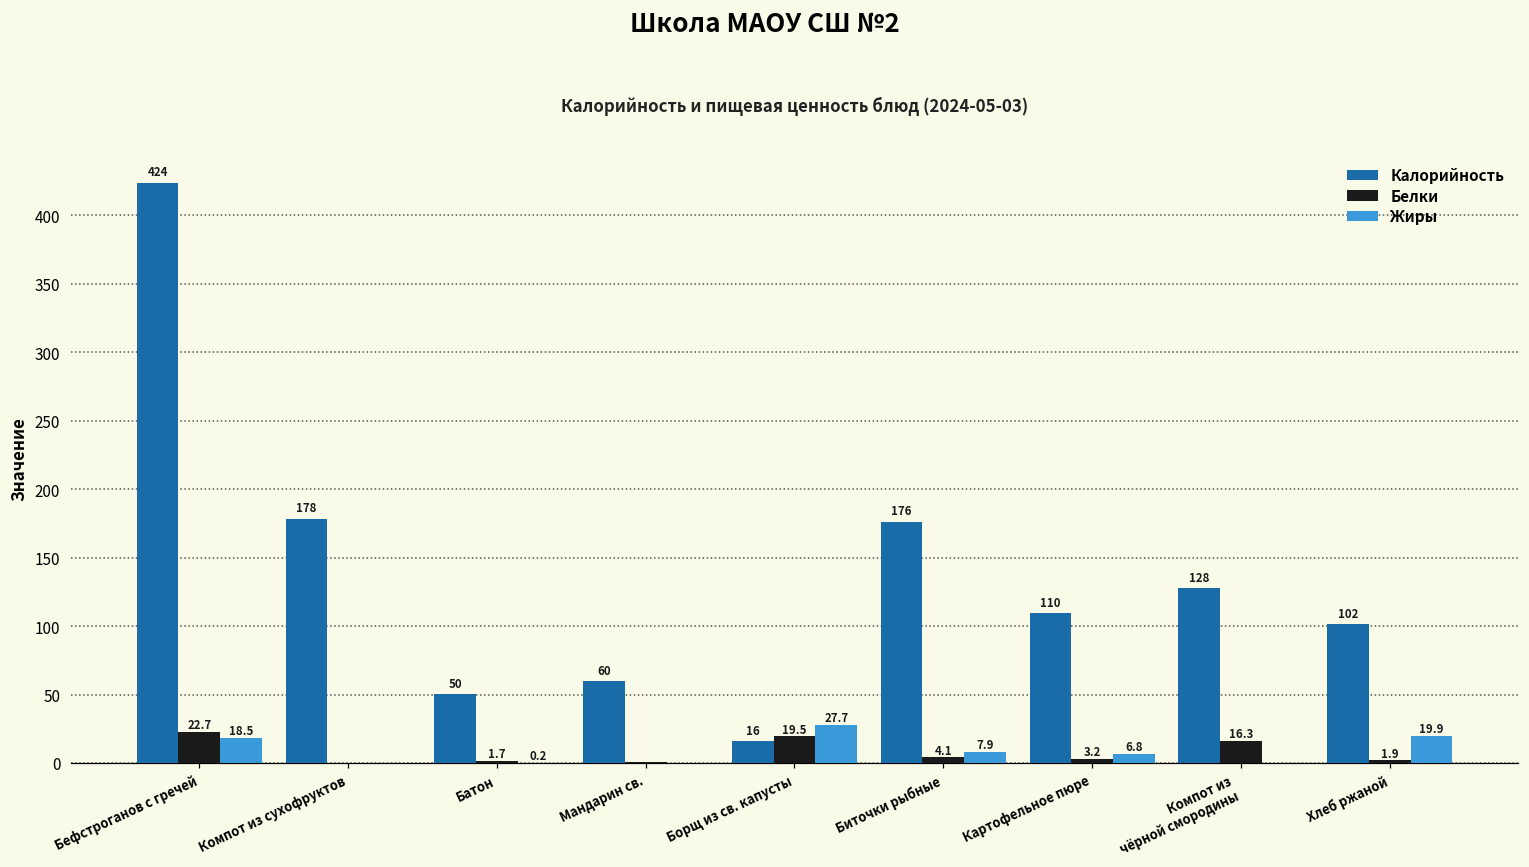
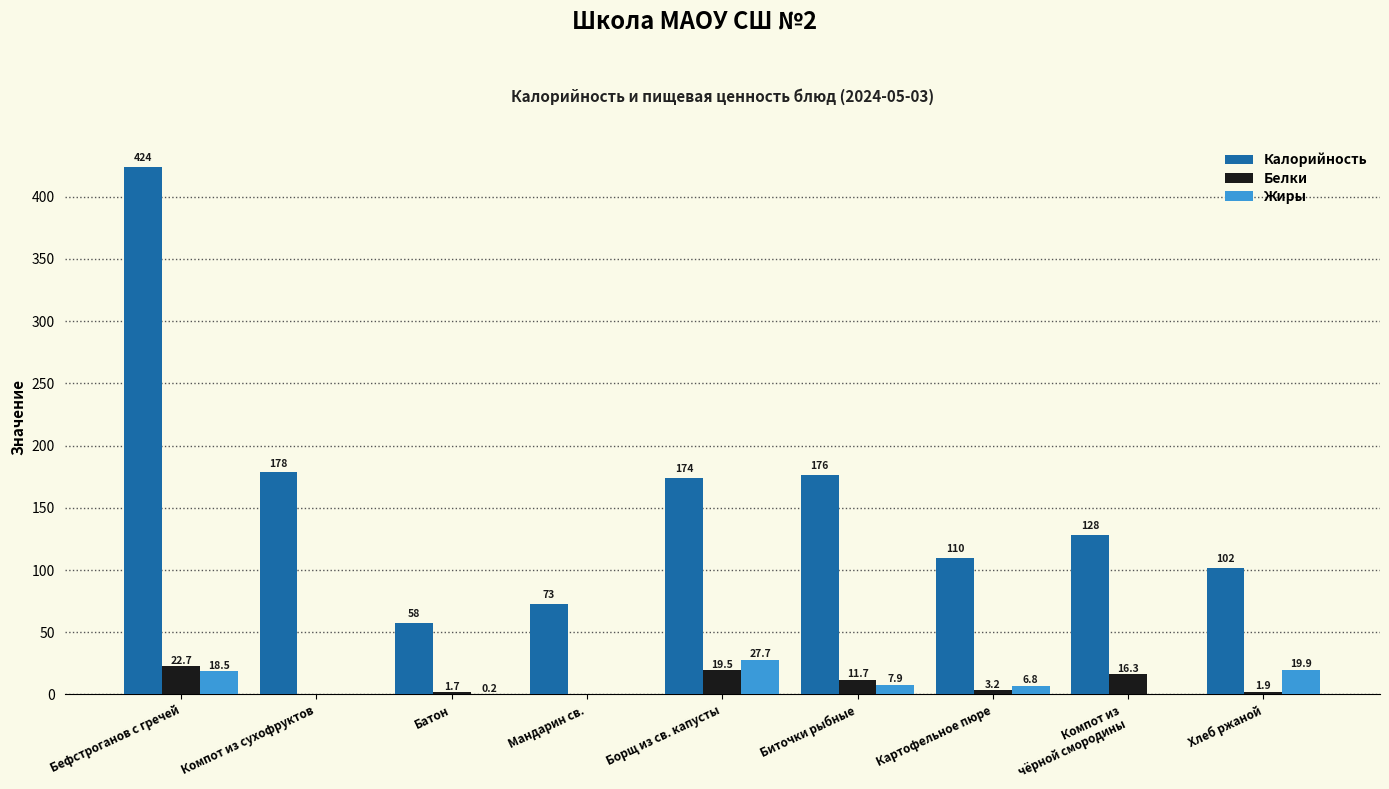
Калорийность, Батон: 50 -> 58
Калорийность, Мандарин св.: 60 -> 73
Калорийность, Борщ из св. капусты: 16 -> 174
Белки, Биточки рыбные: 4.1 -> 11.7
